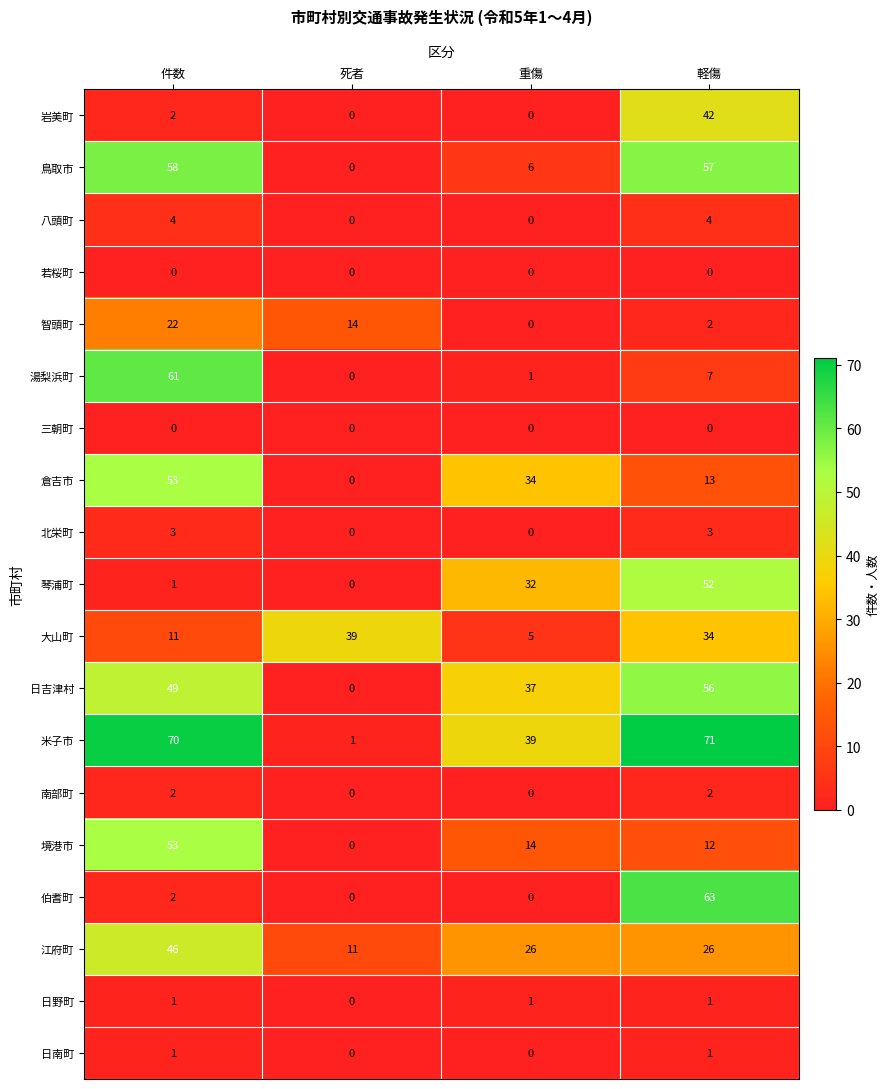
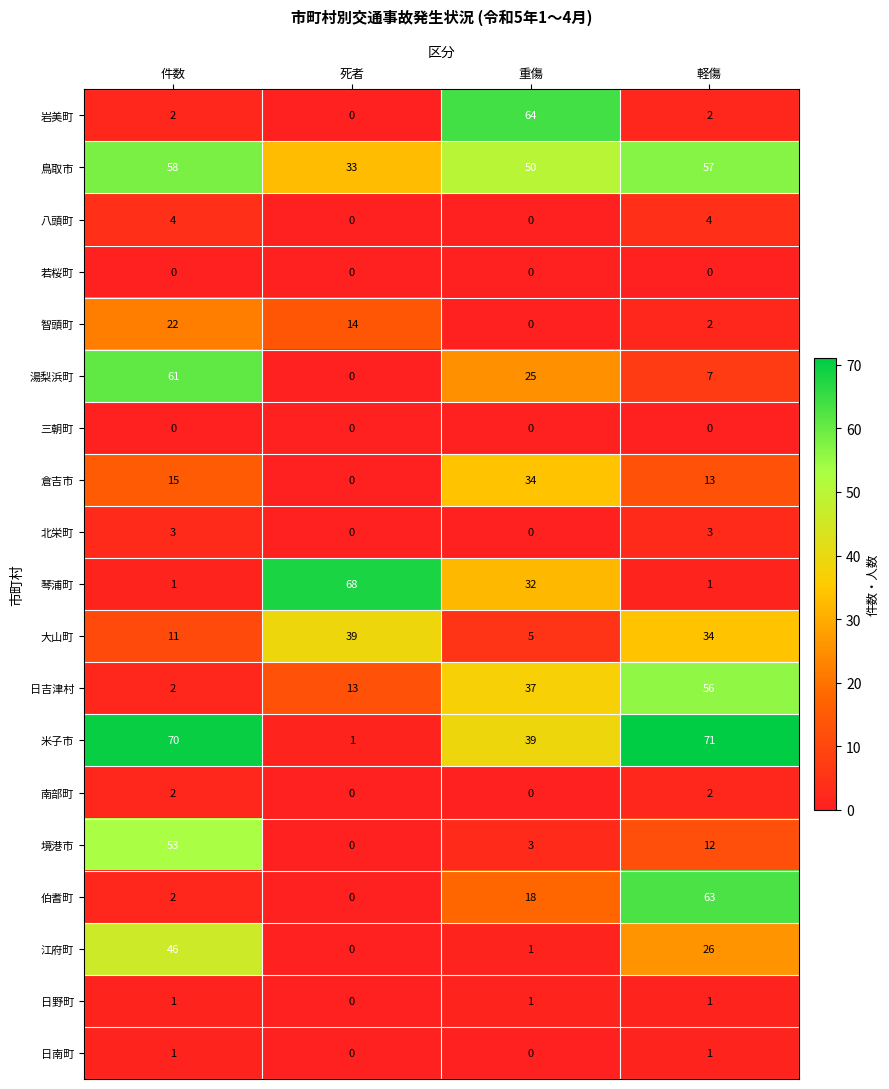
岩美町, 重傷: 0 -> 64
岩美町, 軽傷: 42 -> 2
鳥取市, 死者: 0 -> 33
鳥取市, 重傷: 6 -> 50
湯梨浜町, 重傷: 1 -> 25
倉吉市, 件数: 53 -> 15
琴浦町, 死者: 0 -> 68
琴浦町, 軽傷: 52 -> 1
日吉津村, 件数: 49 -> 2
日吉津村, 死者: 0 -> 13
境港市, 重傷: 14 -> 3
伯耆町, 重傷: 0 -> 18
江府町, 死者: 11 -> 0
江府町, 重傷: 26 -> 1
